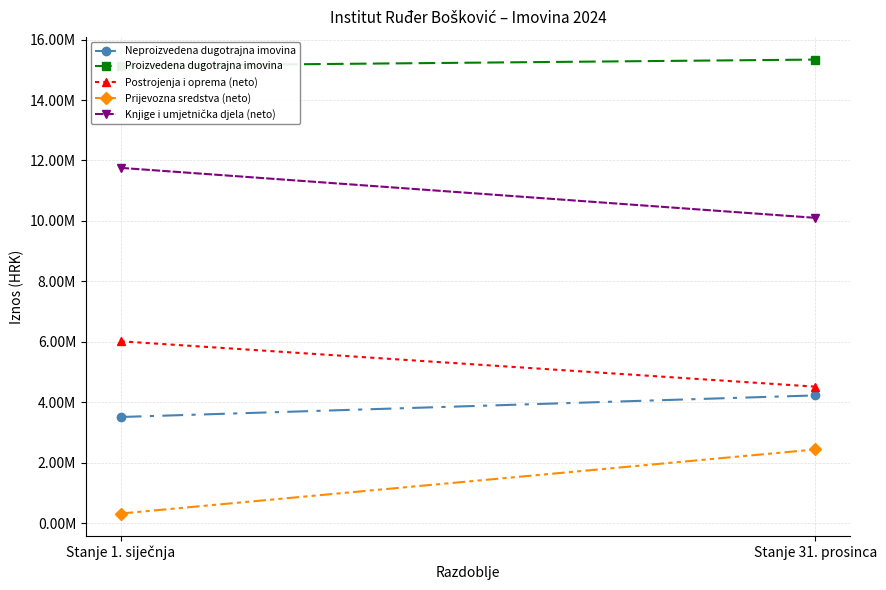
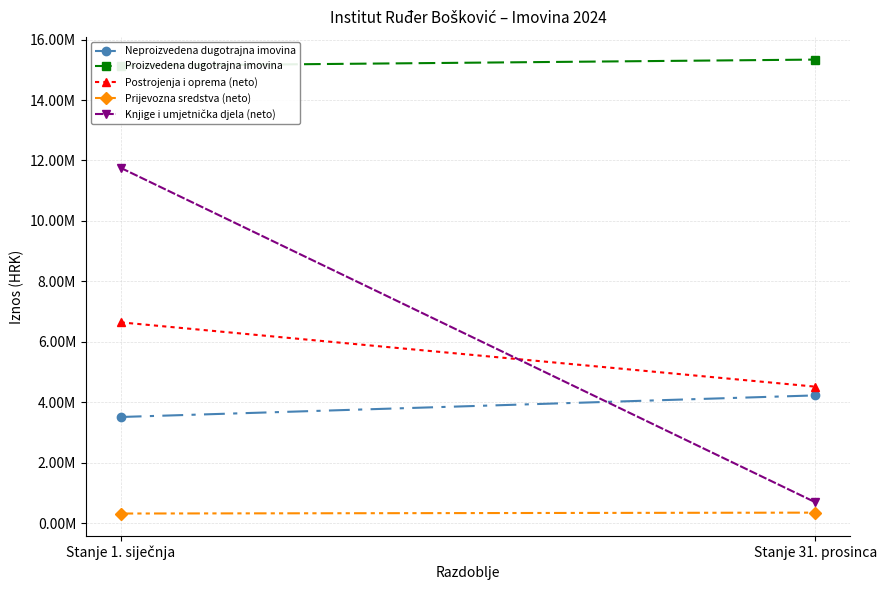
Postrojenja i oprema (neto), Stanje 1. siječnja: 6000000 -> 6600000
Prijevozna sredstva (neto), Stanje 31. prosinca: 2400000 -> 300000
Knjige i umjetnička djela (neto), Stanje 31. prosinca: 10100000 -> 700000
